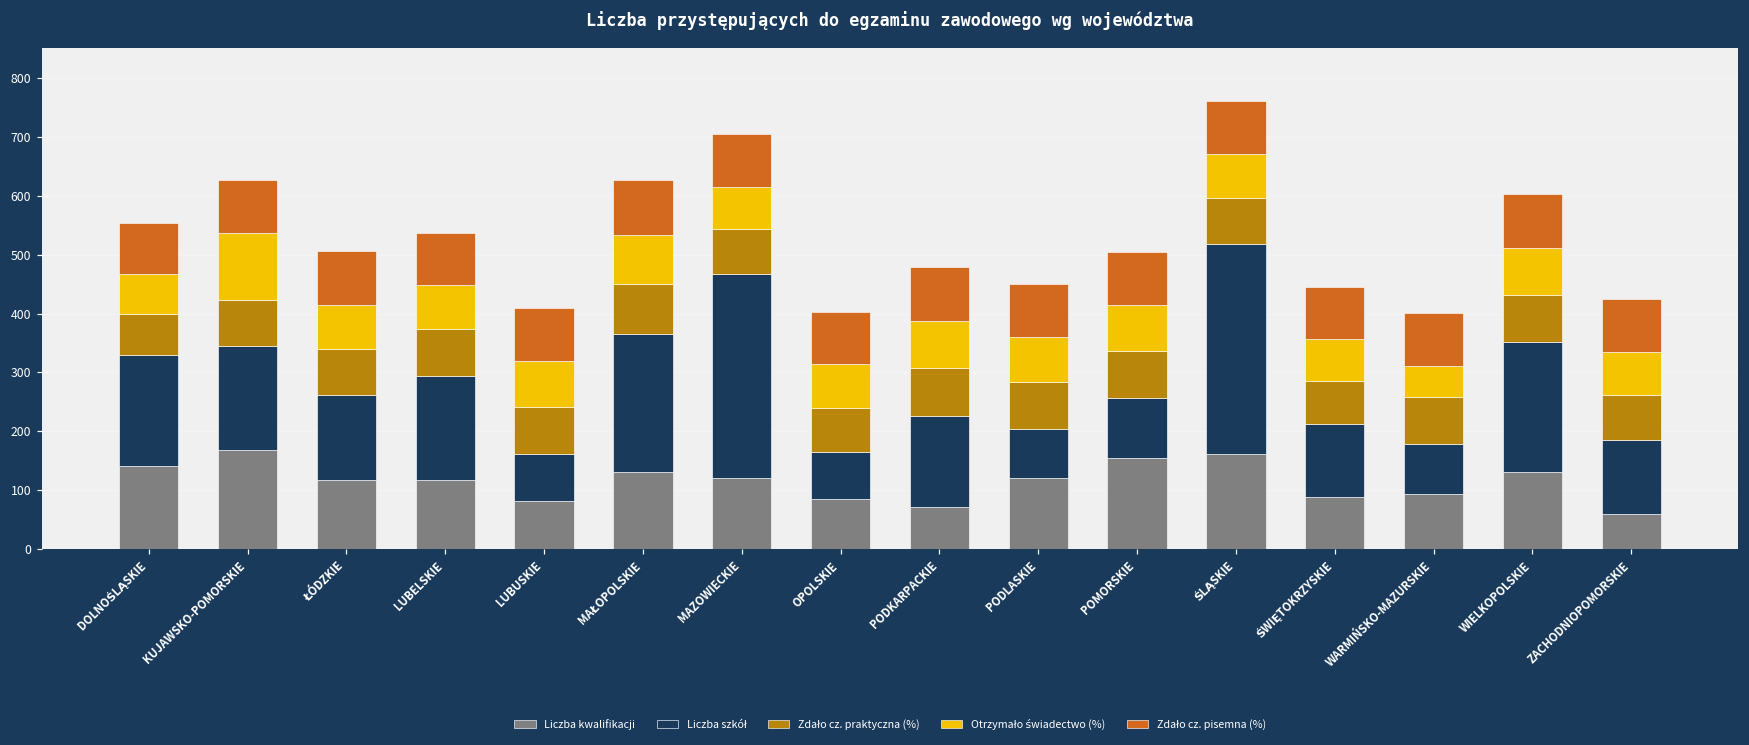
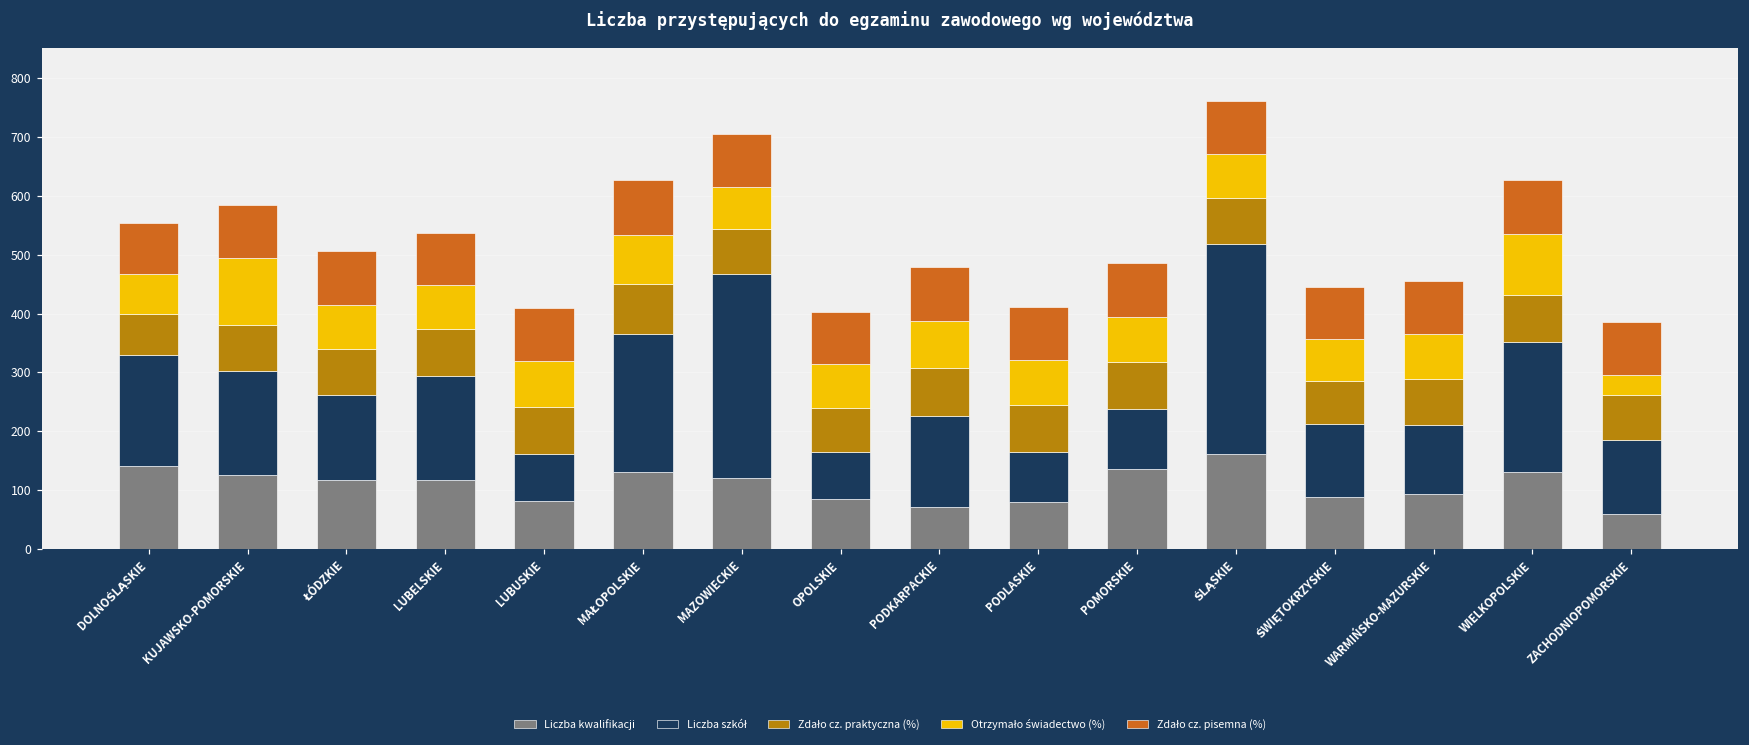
Liczba kwalifikacji, KUJAWSKO-POMORSKIE: 170 -> 130
Liczba kwalifikacji, PODLASKIE: 120 -> 80
Liczba kwalifikacji, POMORSKIE: 150 -> 140
Liczba szkół, WARMIŃSKO-MAZURSKIE: 90 -> 120
Otrzymało świadectwo (%), WARMIŃSKO-MAZURSKIE: 50 -> 80
Otrzymało świadectwo (%), WIELKOPOLSKIE: 80 -> 100
Otrzymało świadectwo (%), ZACHODNIOPOMORSKIE: 70 -> 30
